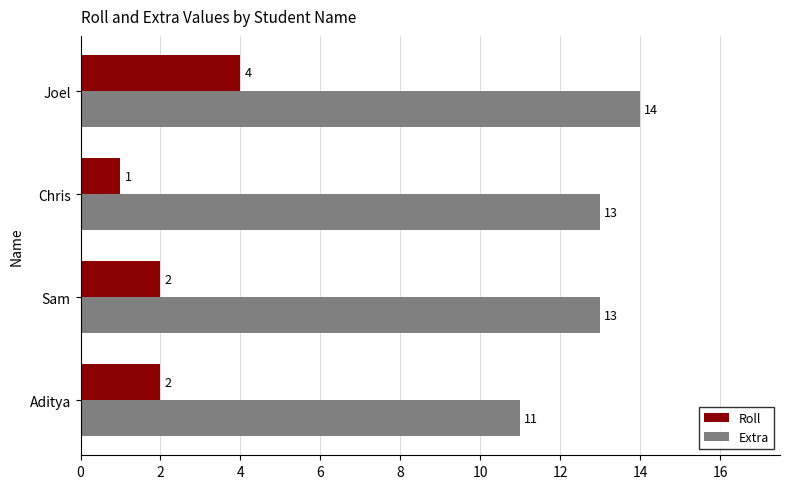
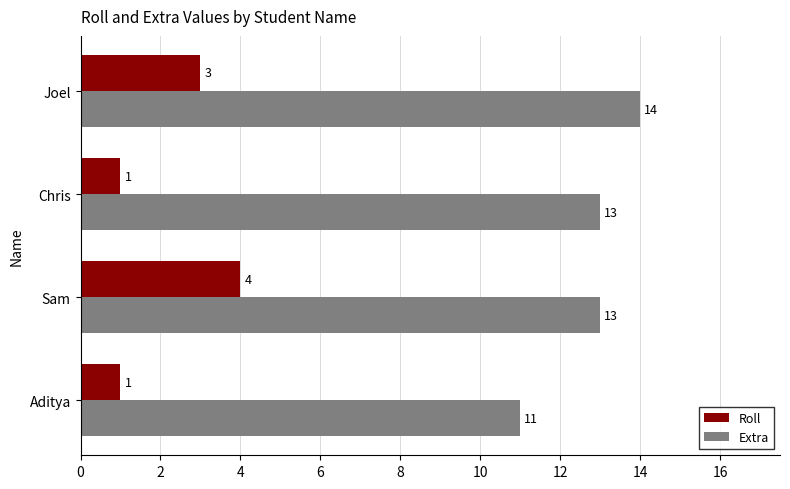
Roll, Joel: 4 -> 3
Roll, Sam: 2 -> 4
Roll, Aditya: 2 -> 1
